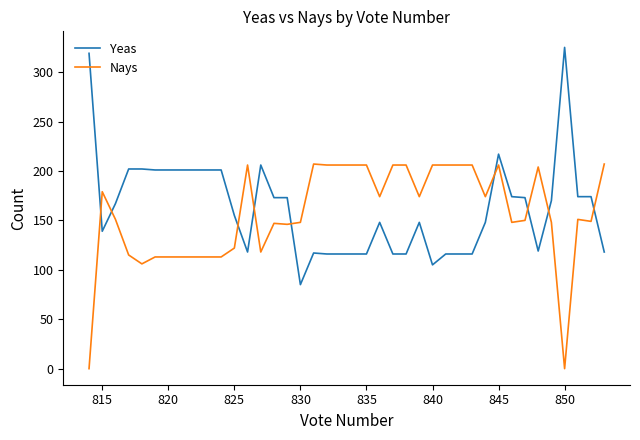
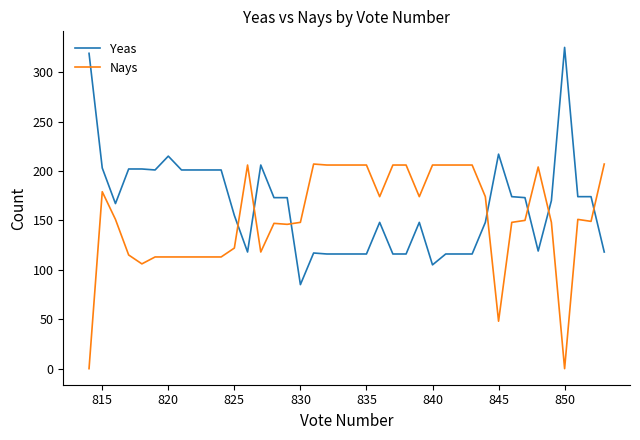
Yeas, 815: 140 -> 200
Yeas, 820: 200 -> 220
Nays, 845: 210 -> 50
